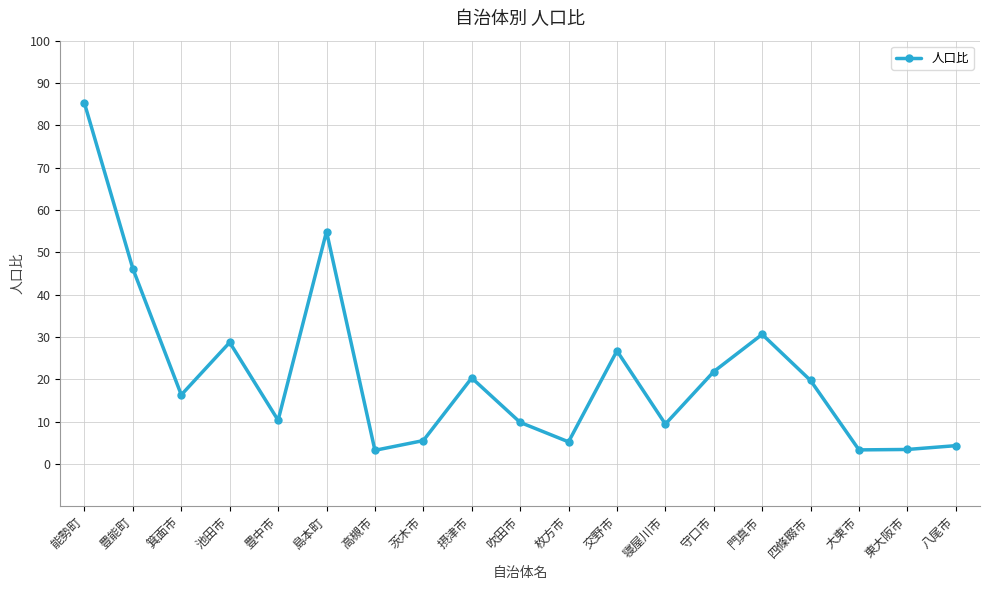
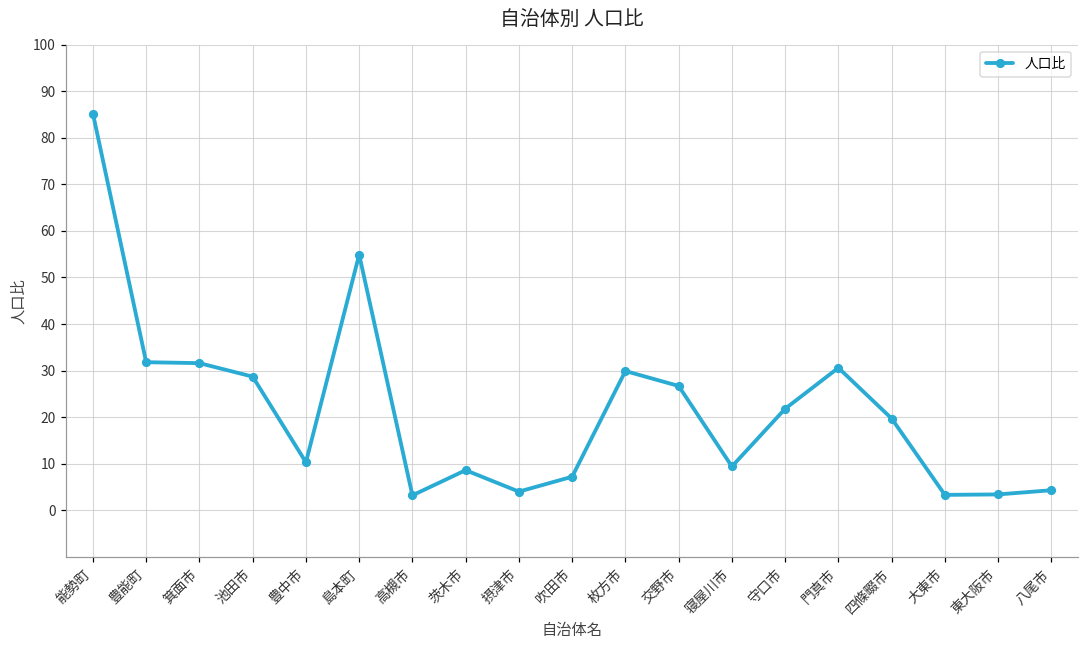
豊能町: 46 -> 32
箕面市: 16 -> 32
茨木市: 6 -> 9
摂津市: 20 -> 4
吹田市: 10 -> 7
枚方市: 5 -> 30
